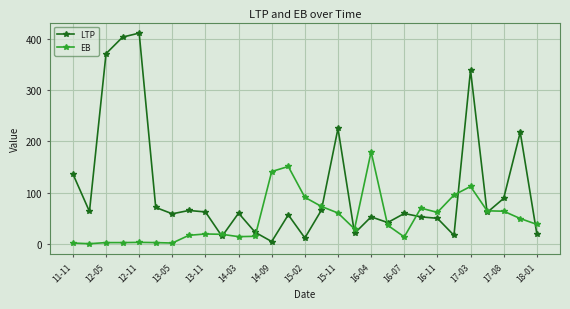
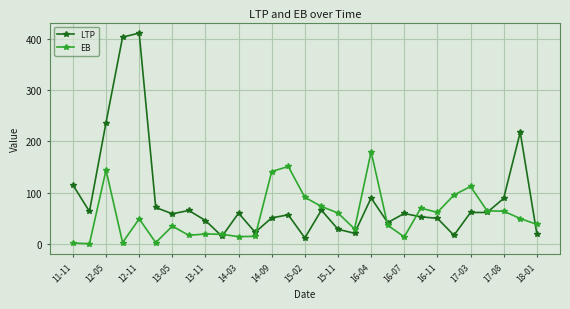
LTP, 11-11: 140 -> 110
LTP, 12-05: 370 -> 240
EB, 12-05: 0 -> 140
EB, 12-11: 0 -> 50
EB, 13-05: 0 -> 30
LTP, 13-11: 60 -> 50
LTP, 14-09: 0 -> 50
LTP, 15-11: 230 -> 30
LTP, 16-04: 50 -> 90
LTP, 17-03: 340 -> 60
